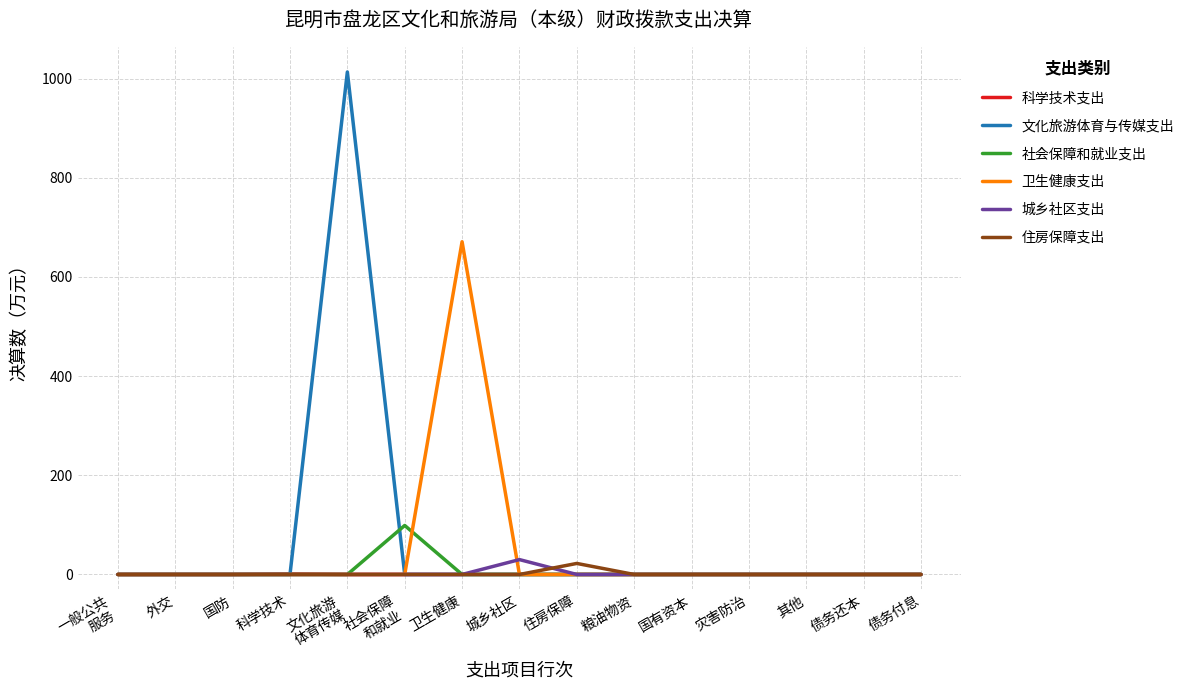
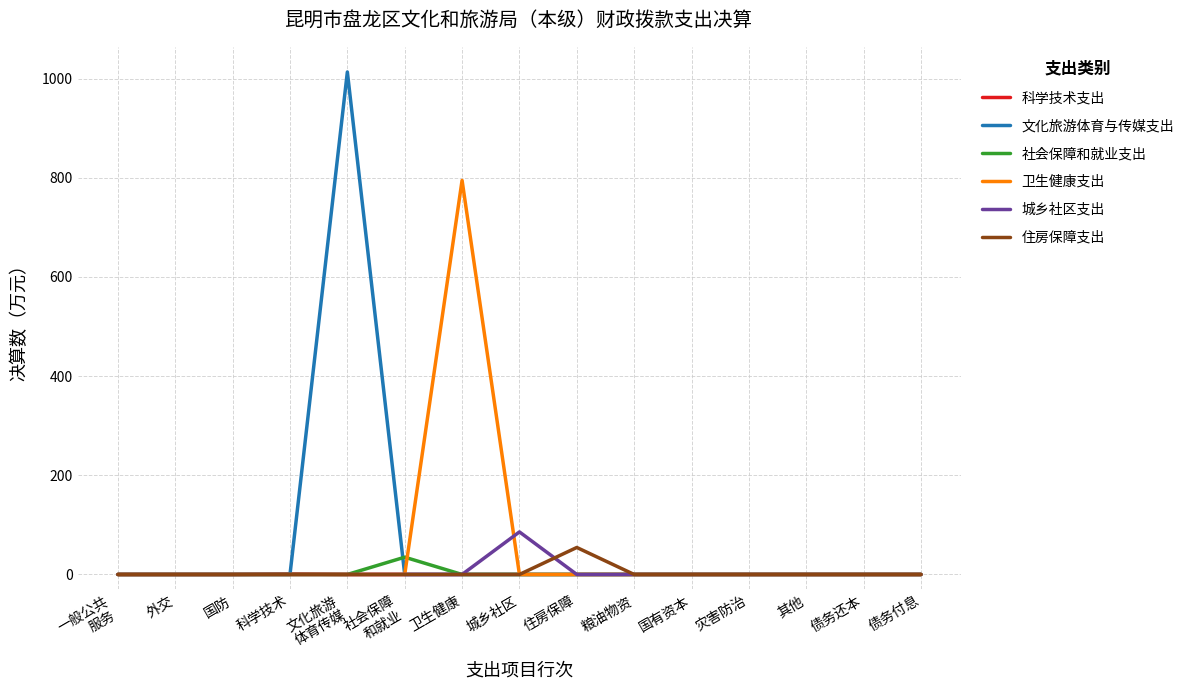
社会保障和就业支出, 社会保障 和就业: 100 -> 30
卫生健康支出, 卫生健康: 670 -> 790
城乡社区支出, 城乡社区: 30 -> 90
住房保障支出, 住房保障: 20 -> 50
